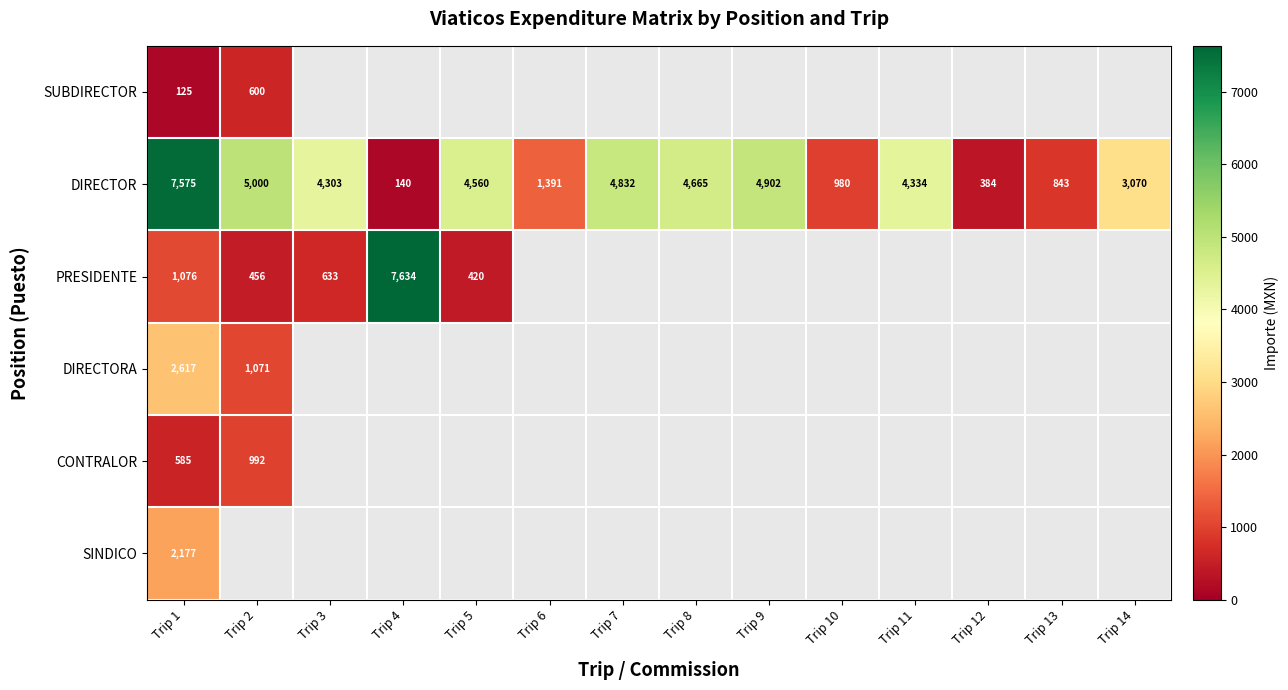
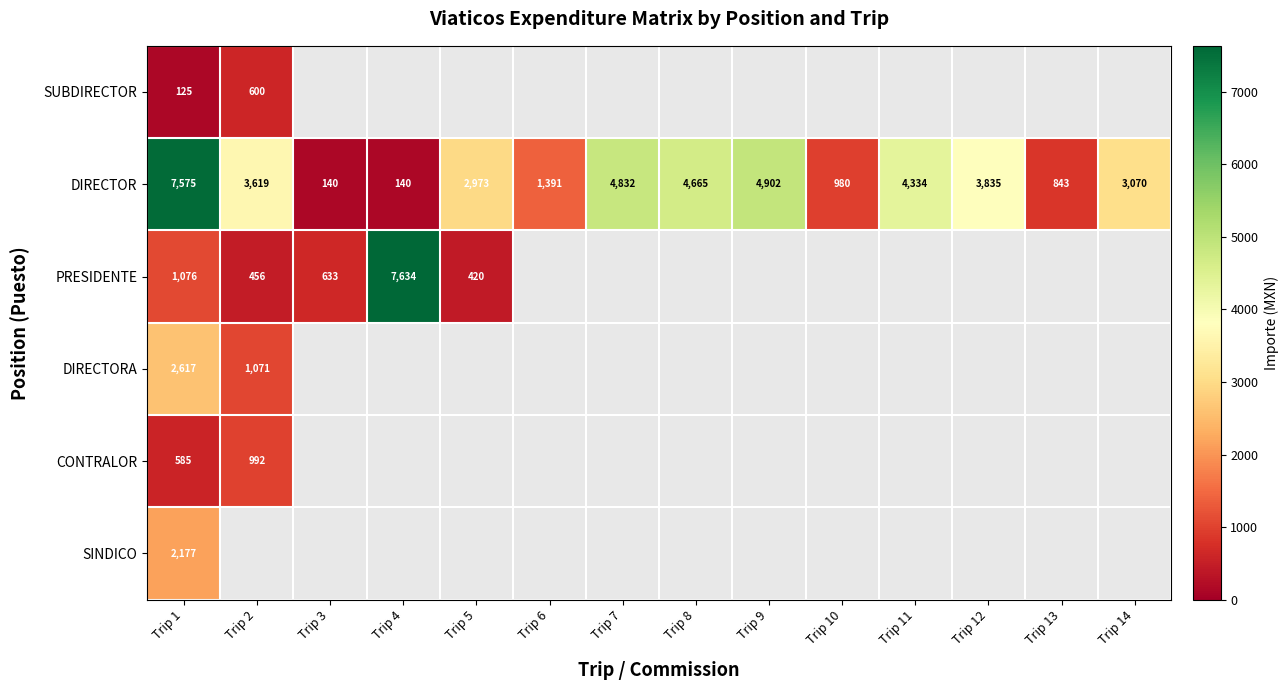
DIRECTOR, Trip 2: 5,000 -> 3,619
DIRECTOR, Trip 3: 4,303 -> 140
DIRECTOR, Trip 5: 4,560 -> 2,973
DIRECTOR, Trip 12: 384 -> 3,835
